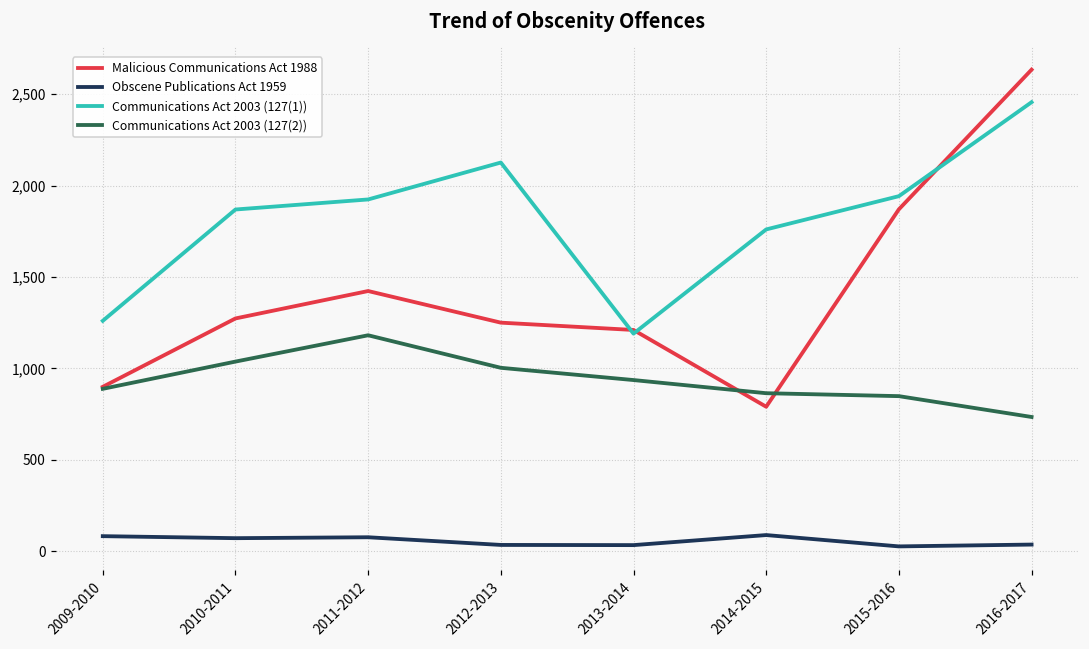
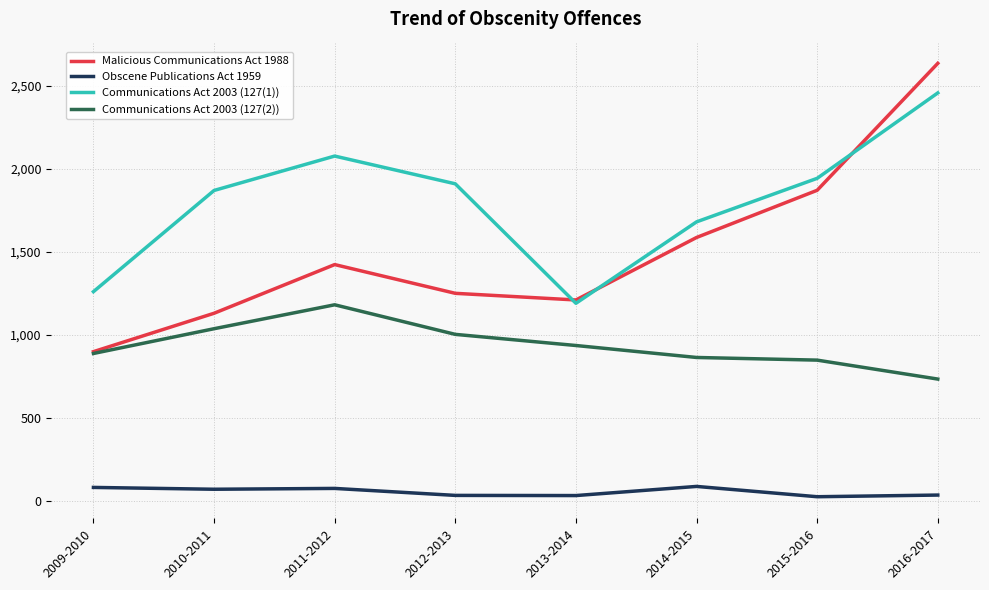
Malicious Communications Act 1988, 2010-2011: 1,270 -> 1,130
Communications Act 2003 (127(1)), 2011-2012: 1,920 -> 2,080
Communications Act 2003 (127(1)), 2012-2013: 2,130 -> 1,910
Malicious Communications Act 1988, 2014-2015: 790 -> 1,590
Communications Act 2003 (127(1)), 2014-2015: 1,760 -> 1,680
